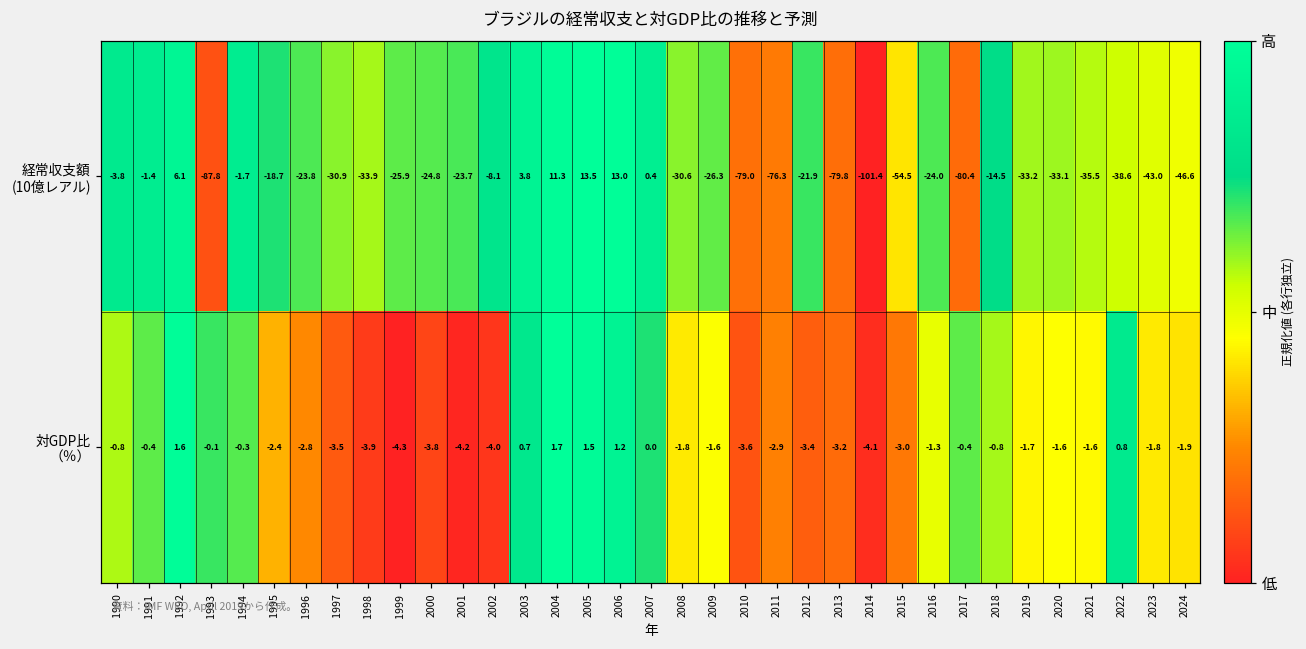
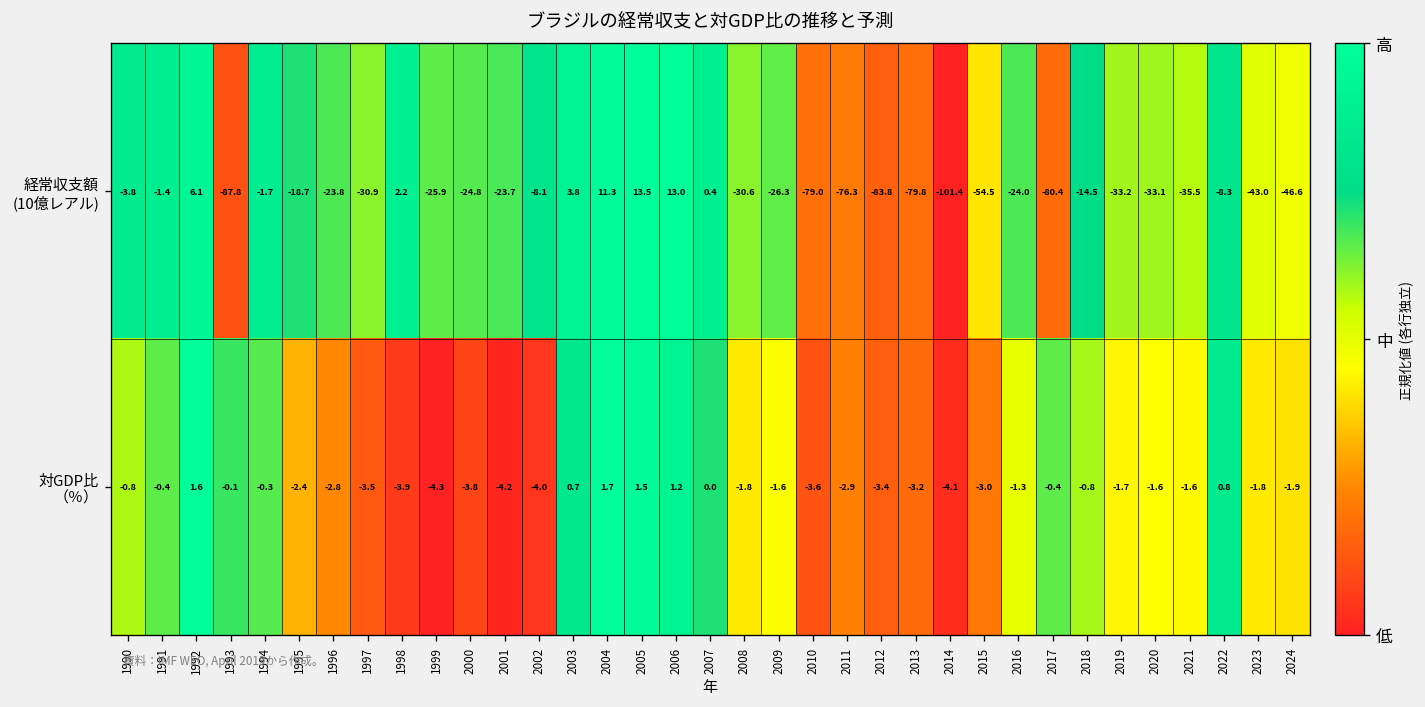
経常収支額 (10億レアル), 1998: -33.9 -> 2.2
経常収支額 (10億レアル), 2012: -21.9 -> -83.8
経常収支額 (10億レアル), 2022: -38.6 -> -8.3
